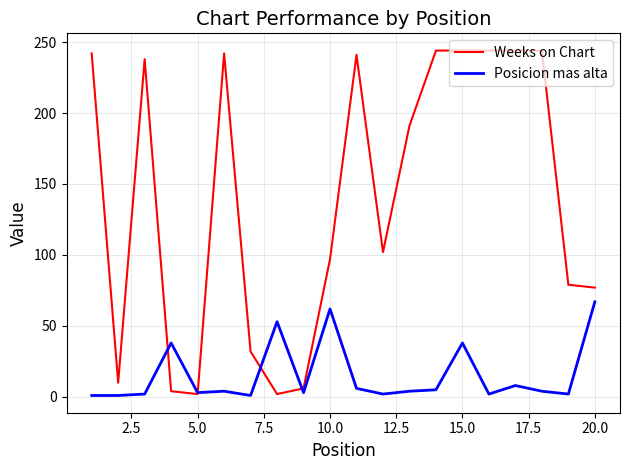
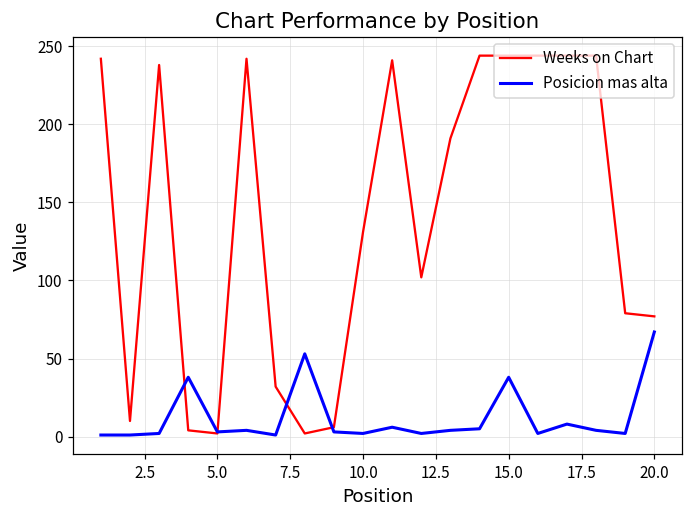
Weeks on Chart, 10.0: 97 -> 131
Posicion mas alta, 10.0: 62 -> 2
